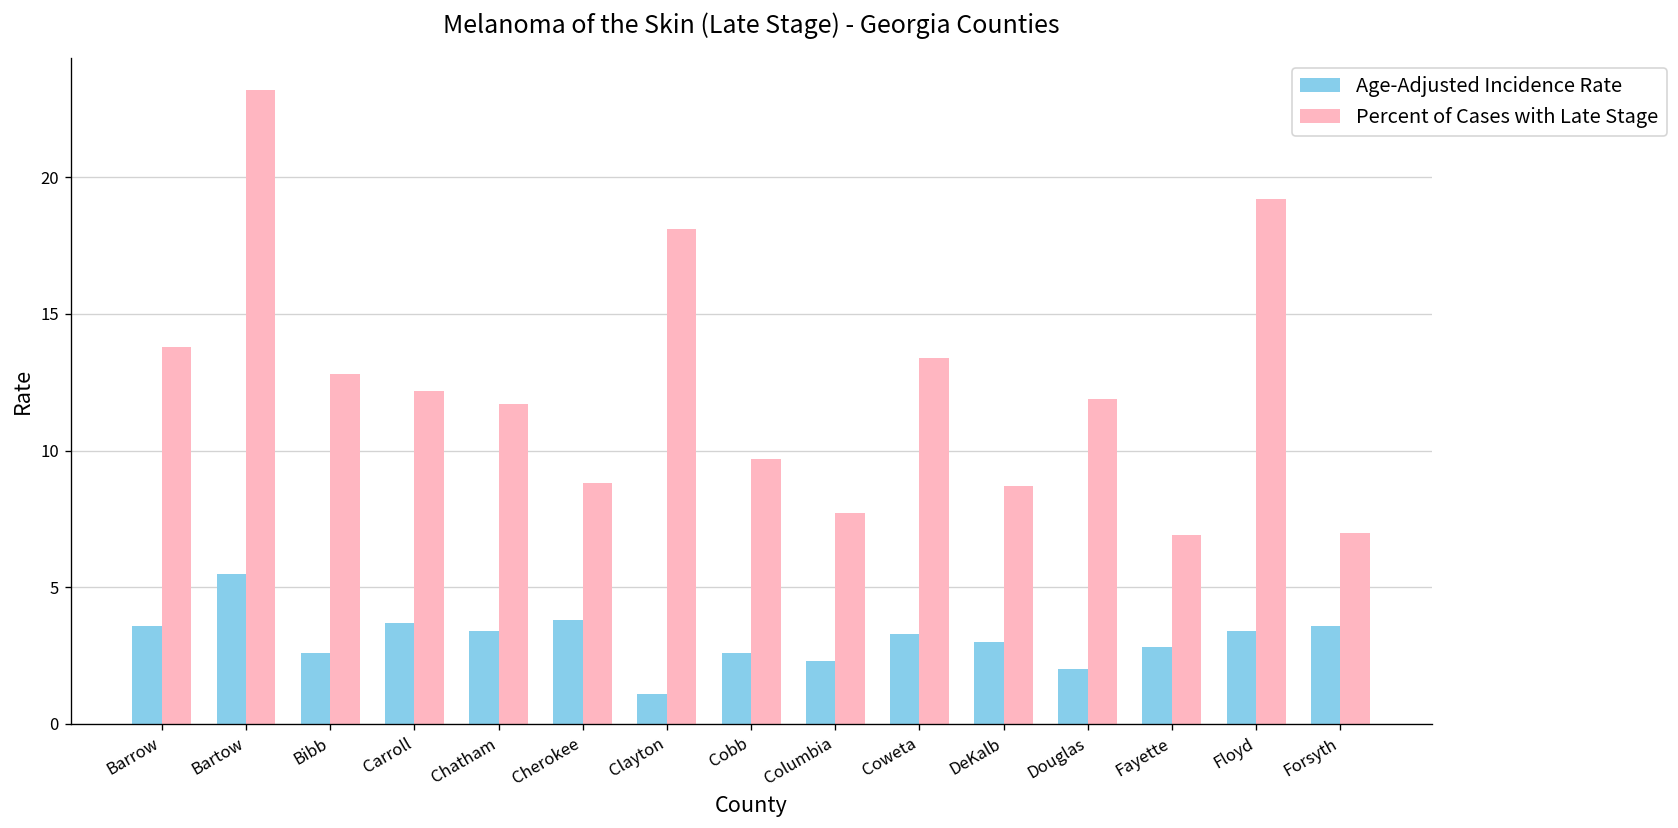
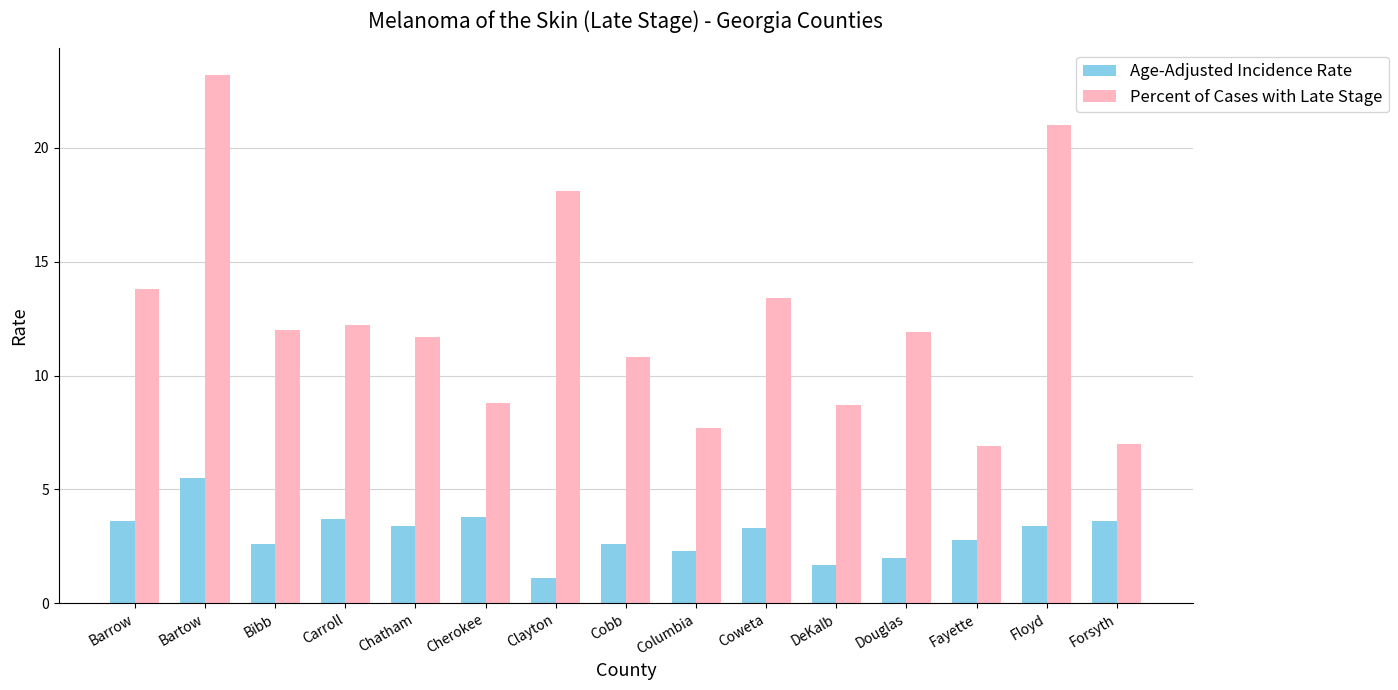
Percent of Cases with Late Stage, Bibb: 12.8 -> 12.0
Percent of Cases with Late Stage, Cobb: 9.7 -> 10.8
Age-Adjusted Incidence Rate, DeKalb: 3.0 -> 1.7
Percent of Cases with Late Stage, Floyd: 19.2 -> 21.0
